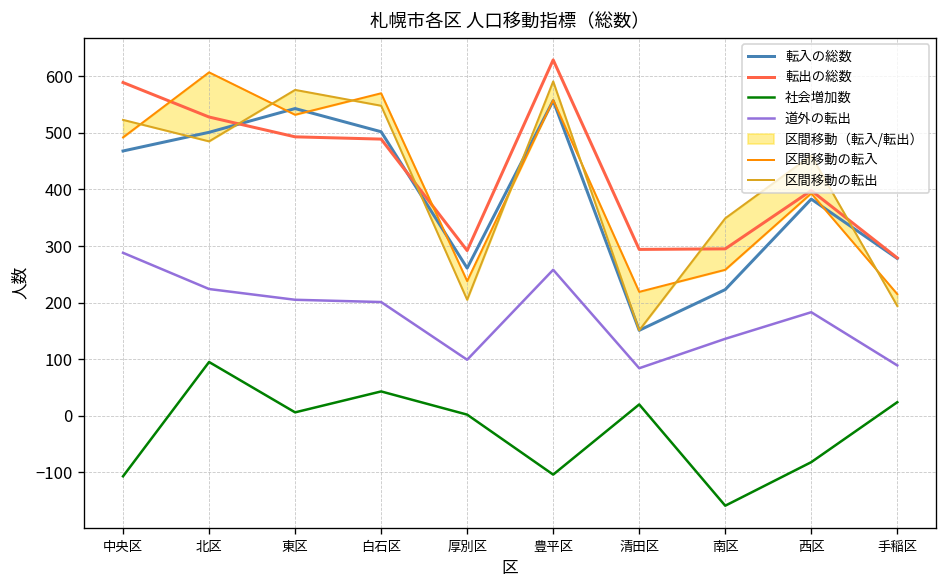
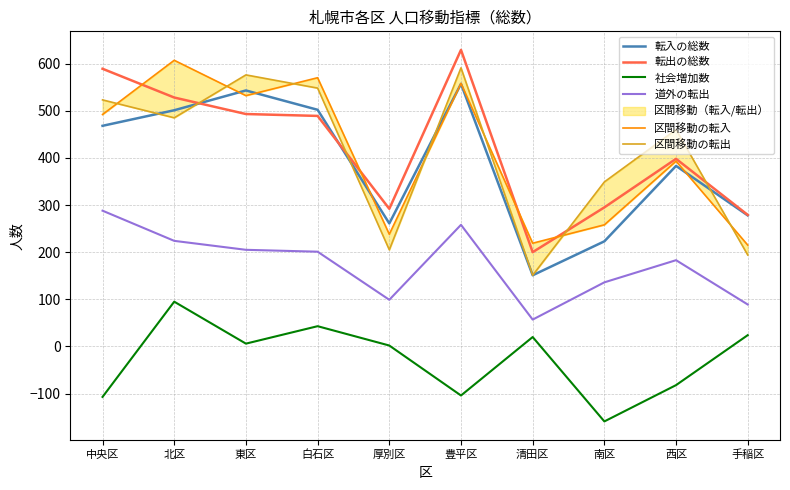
転出の総数, 清田区: 290 -> 200
道外の転出, 清田区: 80 -> 60
